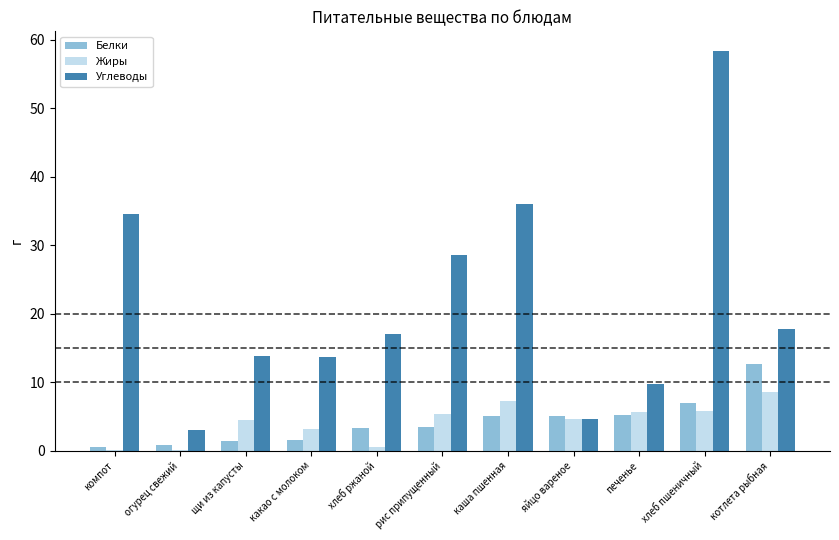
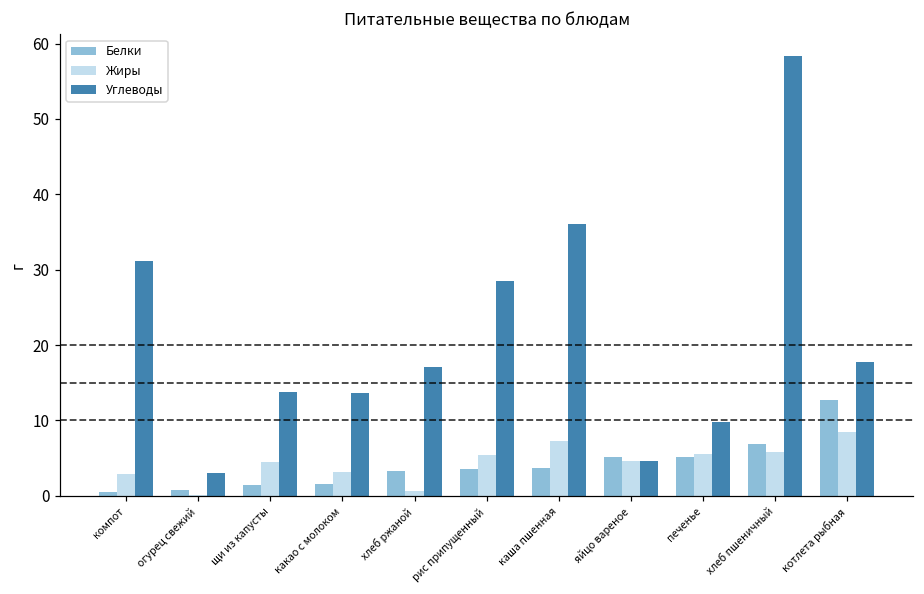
Жиры, компот: 0 -> 3
Углеводы, компот: 35 -> 31
Белки, каша пшенная: 5 -> 4
